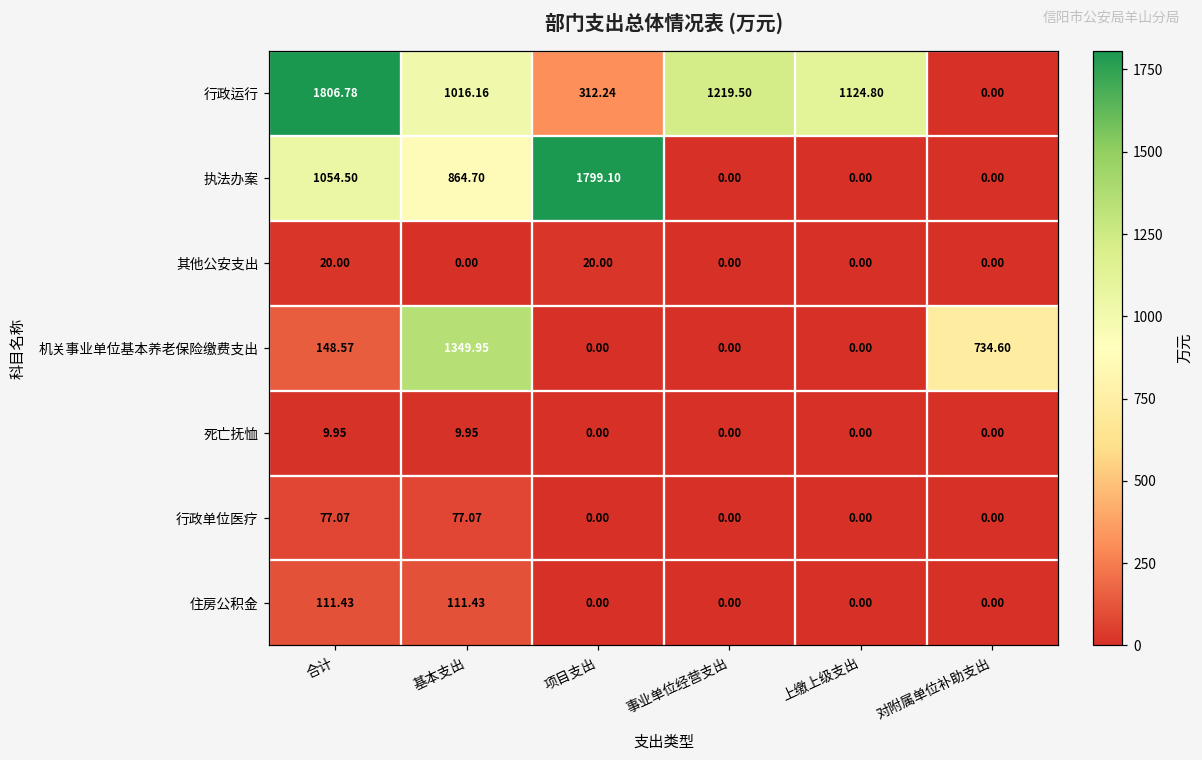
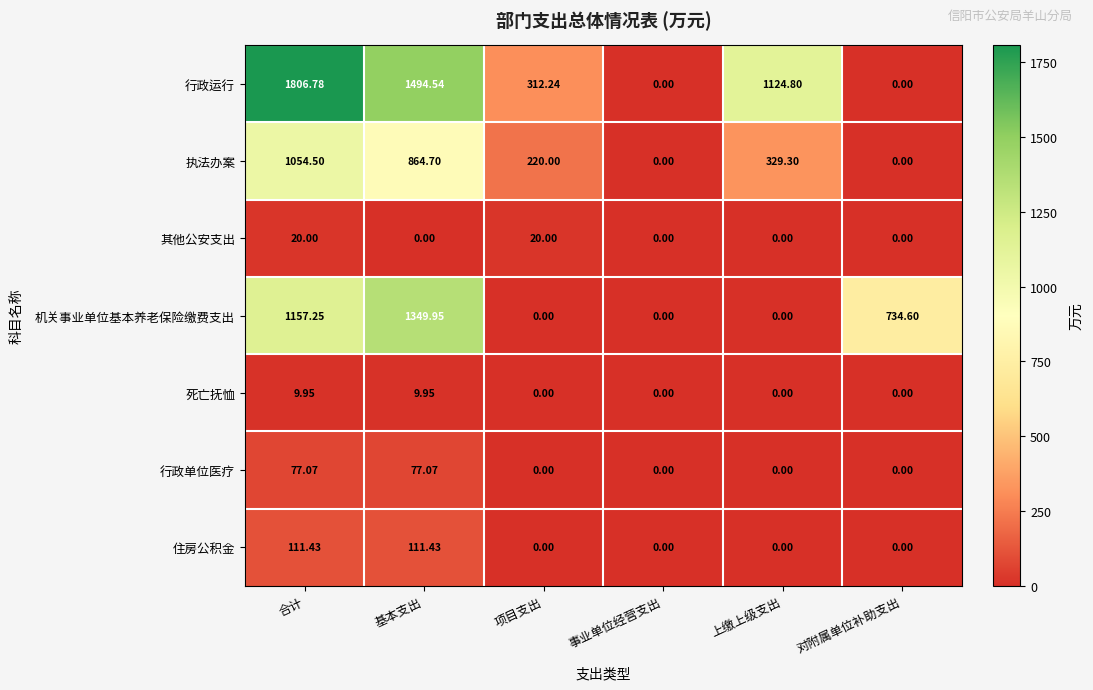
行政运行, 基本支出: 1016.16 -> 1494.54
行政运行, 事业单位经营支出: 1219.50 -> 0.00
执法办案, 项目支出: 1799.10 -> 220.00
执法办案, 上缴上级支出: 0.00 -> 329.30
机关事业单位基本养老保险缴费支出, 合计: 148.57 -> 1157.25
